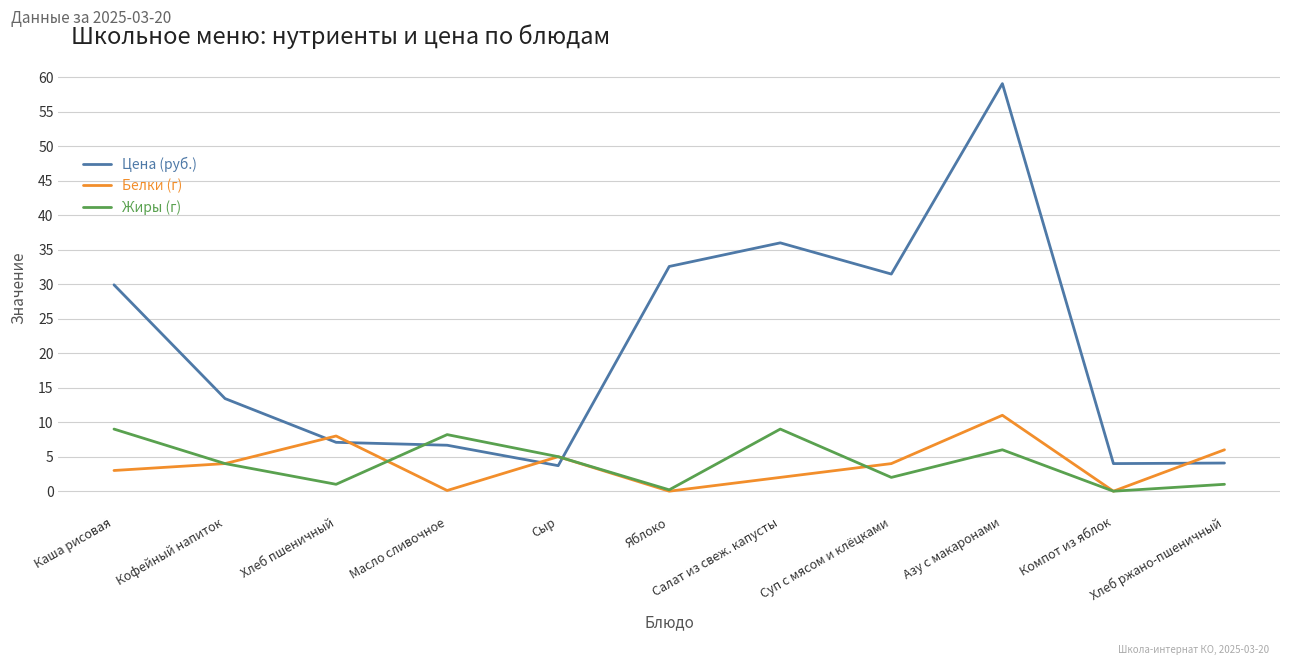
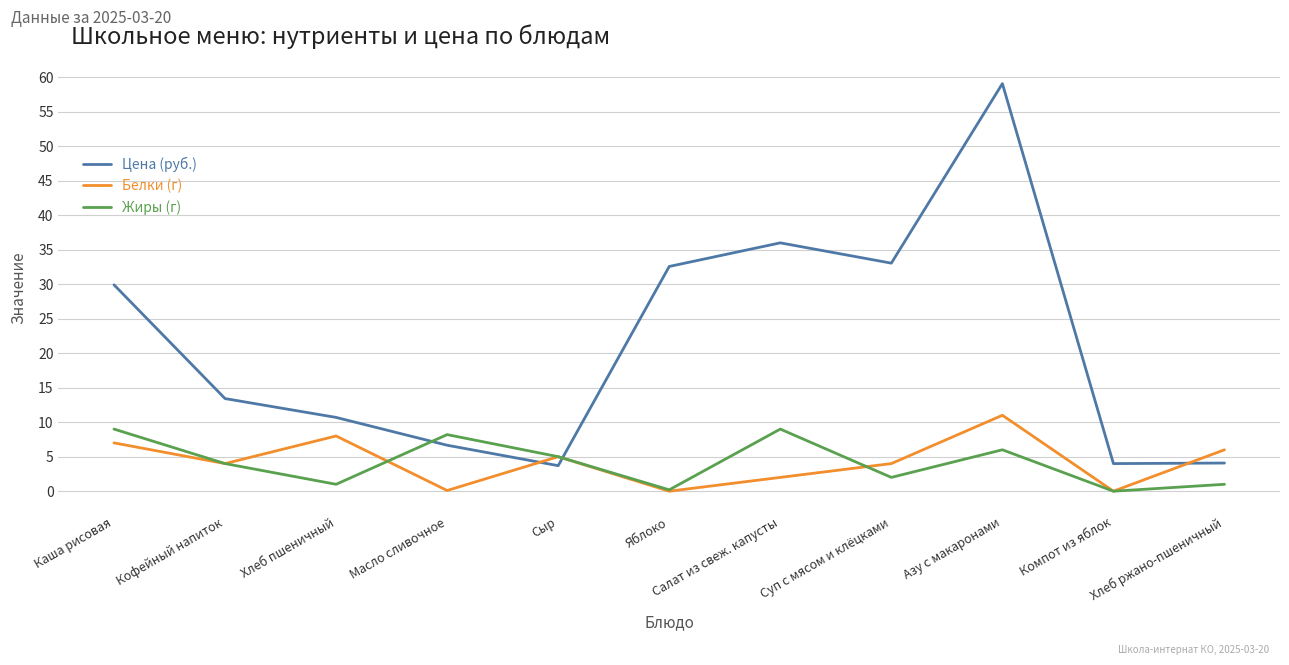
Белки (г), Каша рисовая: 3 -> 7
Цена (руб.), Хлеб пшеничный: 7 -> 11
Цена (руб.), Суп с мясом и клёцками: 31 -> 33
